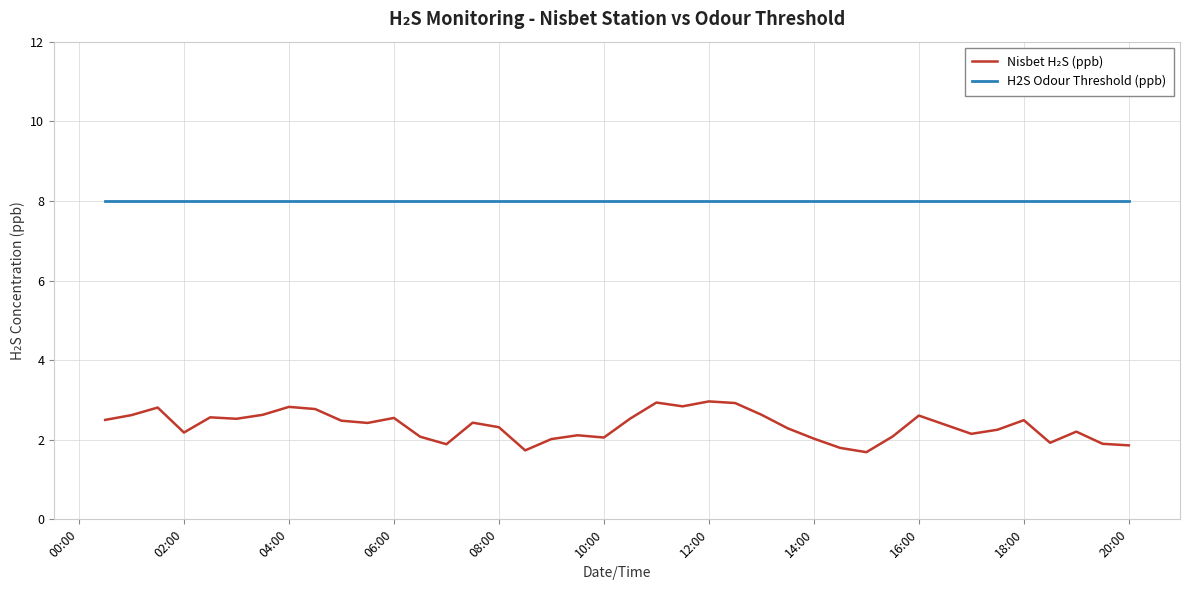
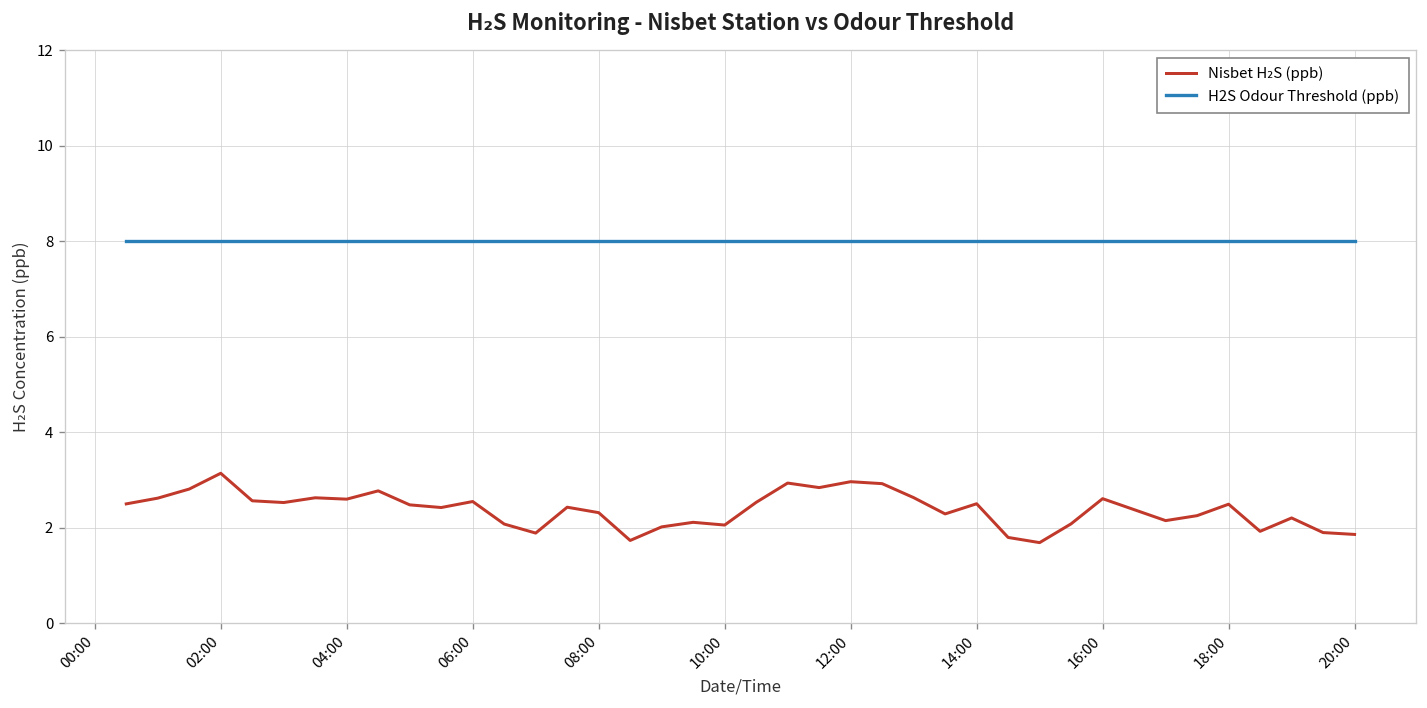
Nisbet H₂S (ppb), 02:00: 2.2 -> 3.1
Nisbet H₂S (ppb), 04:00: 2.8 -> 2.6
Nisbet H₂S (ppb), 14:00: 2.0 -> 2.5
